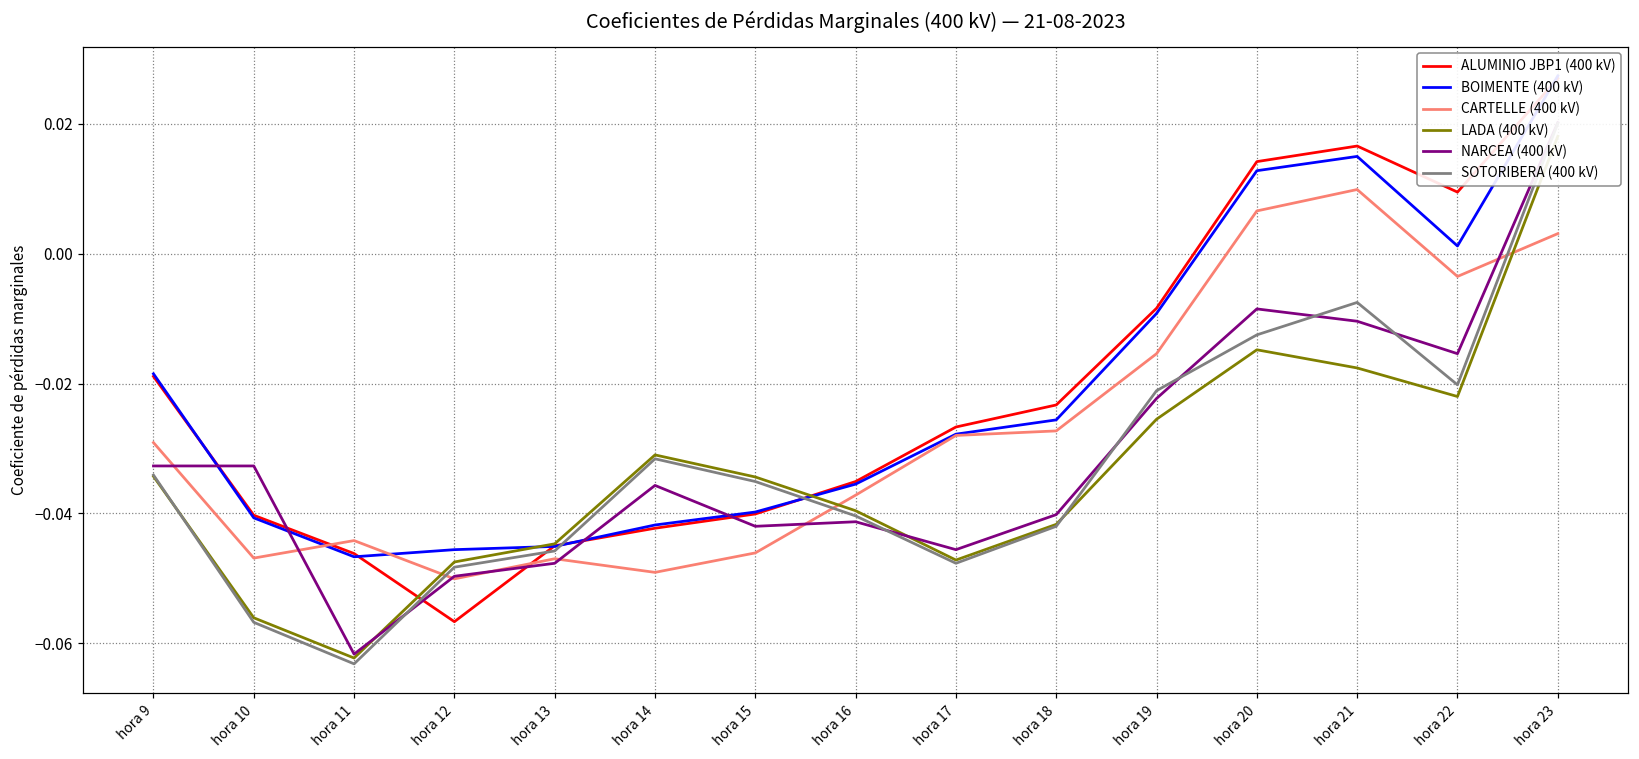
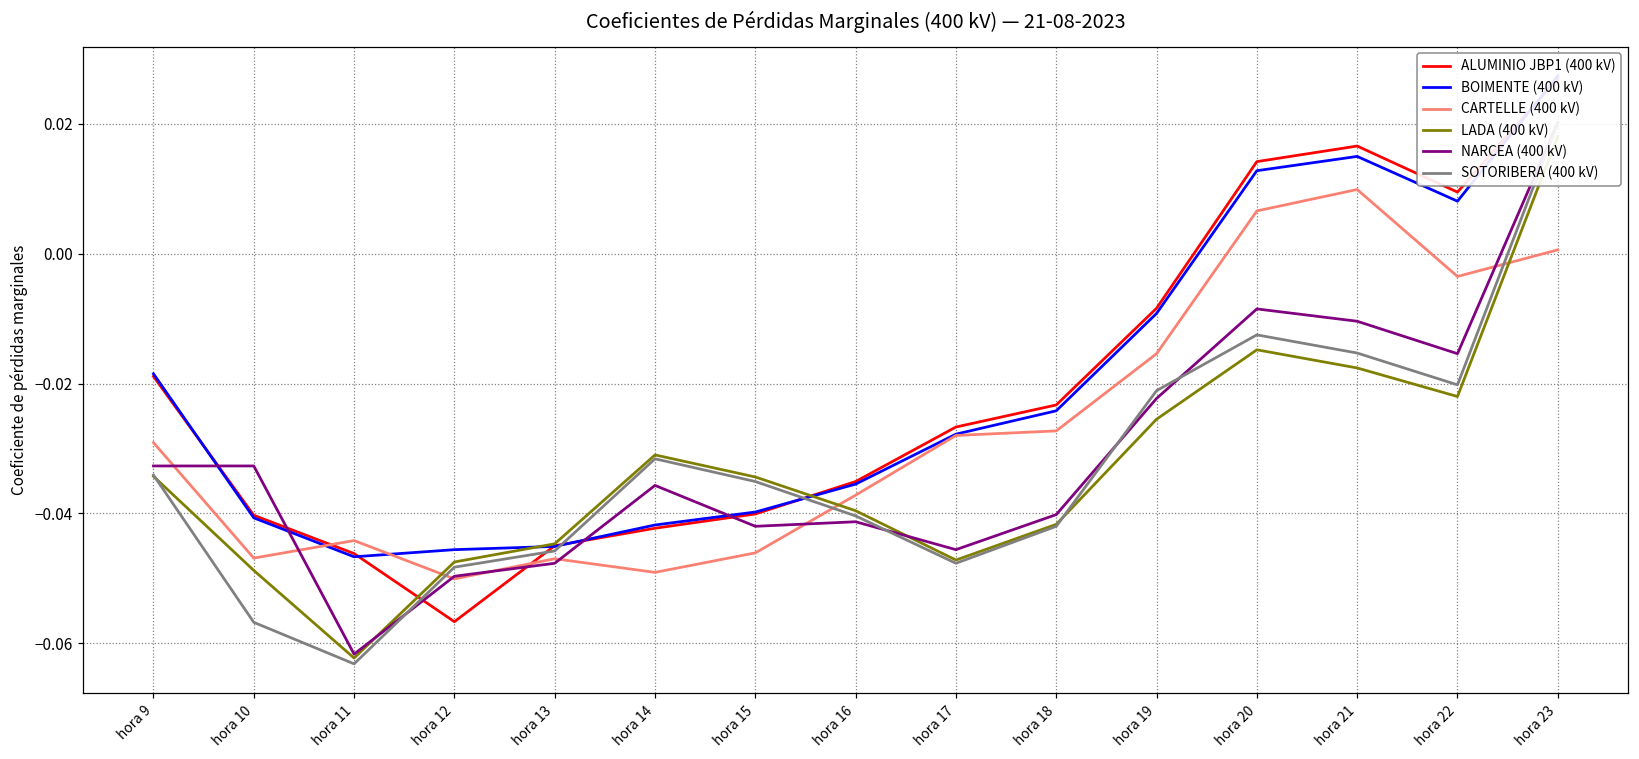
LADA (400 kV), hora 10: -0.056 -> -0.049
BOIMENTE (400 kV), hora 18: -0.026 -> -0.024
SOTORIBERA (400 kV), hora 21: -0.008 -> -0.015
BOIMENTE (400 kV), hora 22: 0.001 -> 0.008
CARTELLE (400 kV), hora 23: 0.003 -> 0.001
